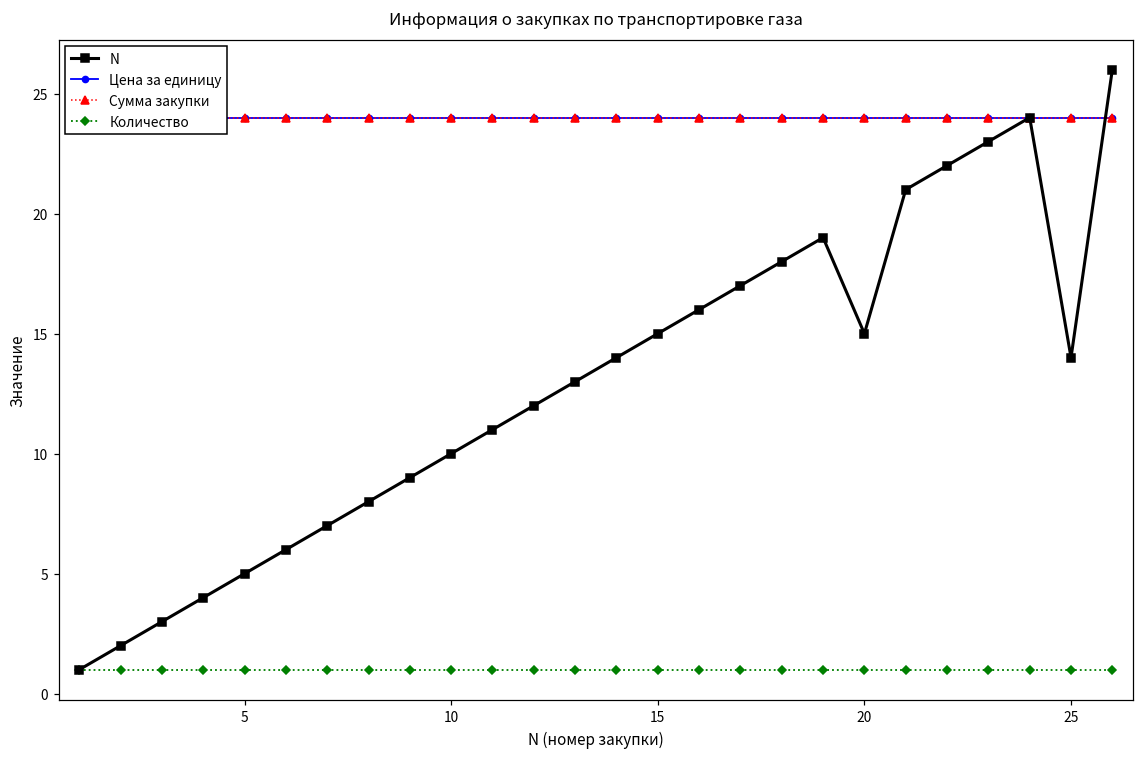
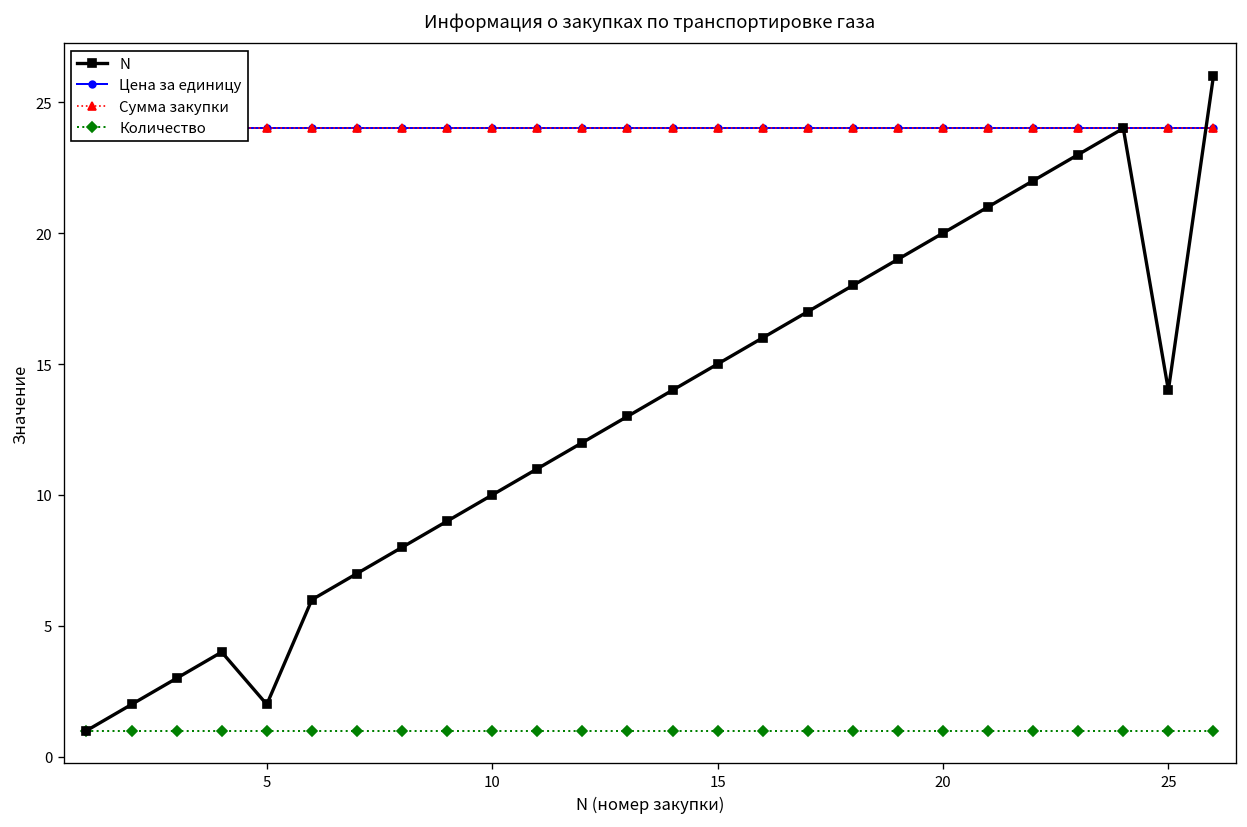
N, 5: 5 -> 2
N, 20: 15 -> 20
